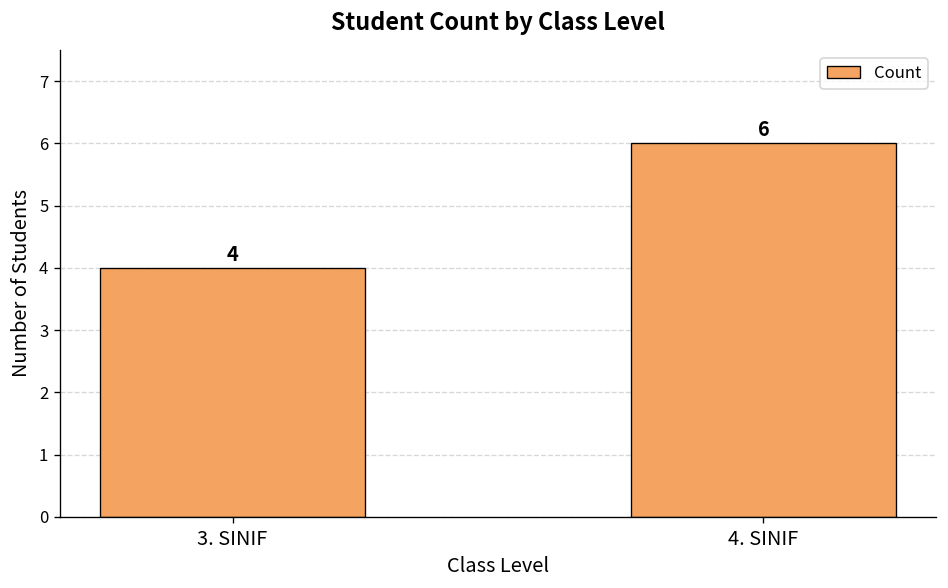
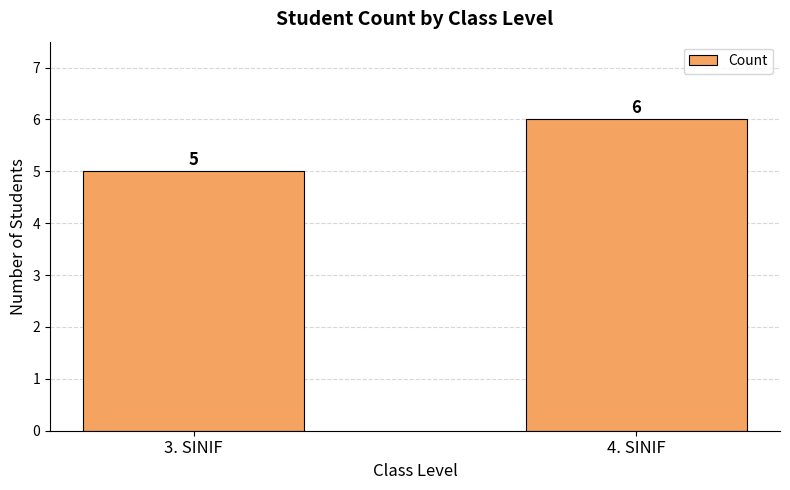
3. SINIF: 4 -> 5
